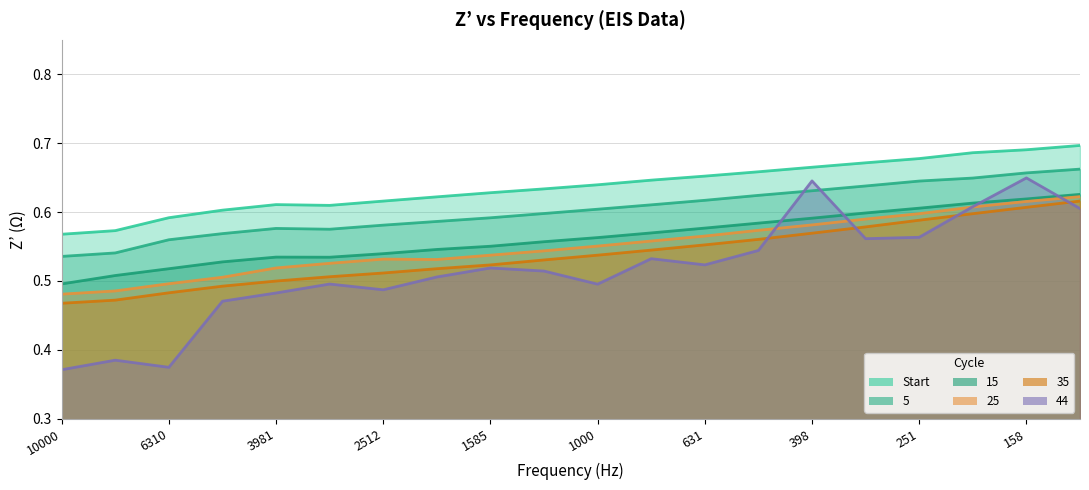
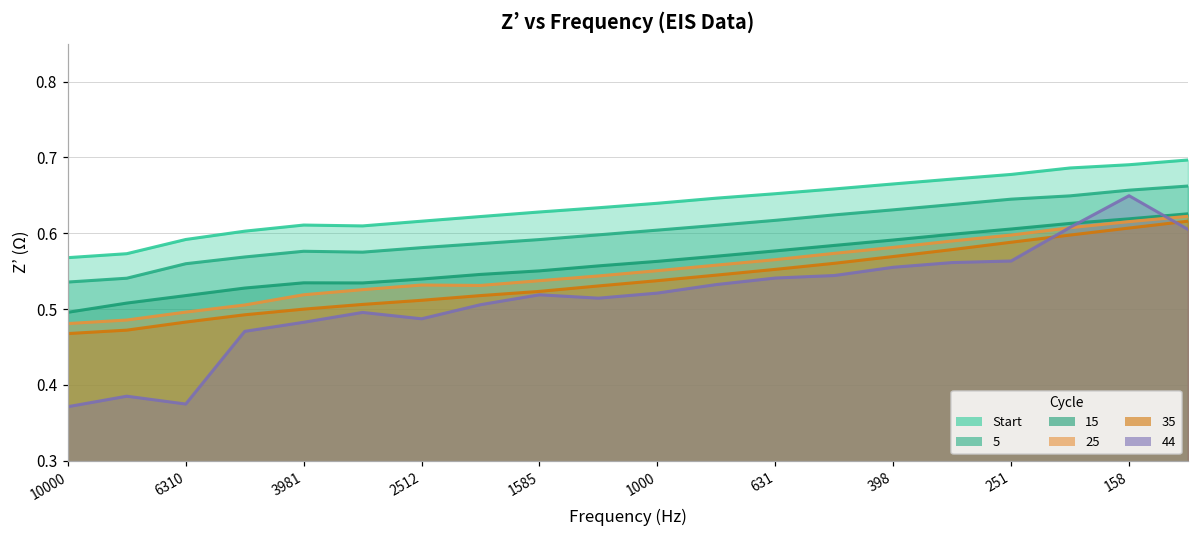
44, 1000: 0.50 -> 0.52
44, 631: 0.52 -> 0.54
44, 398: 0.65 -> 0.56
